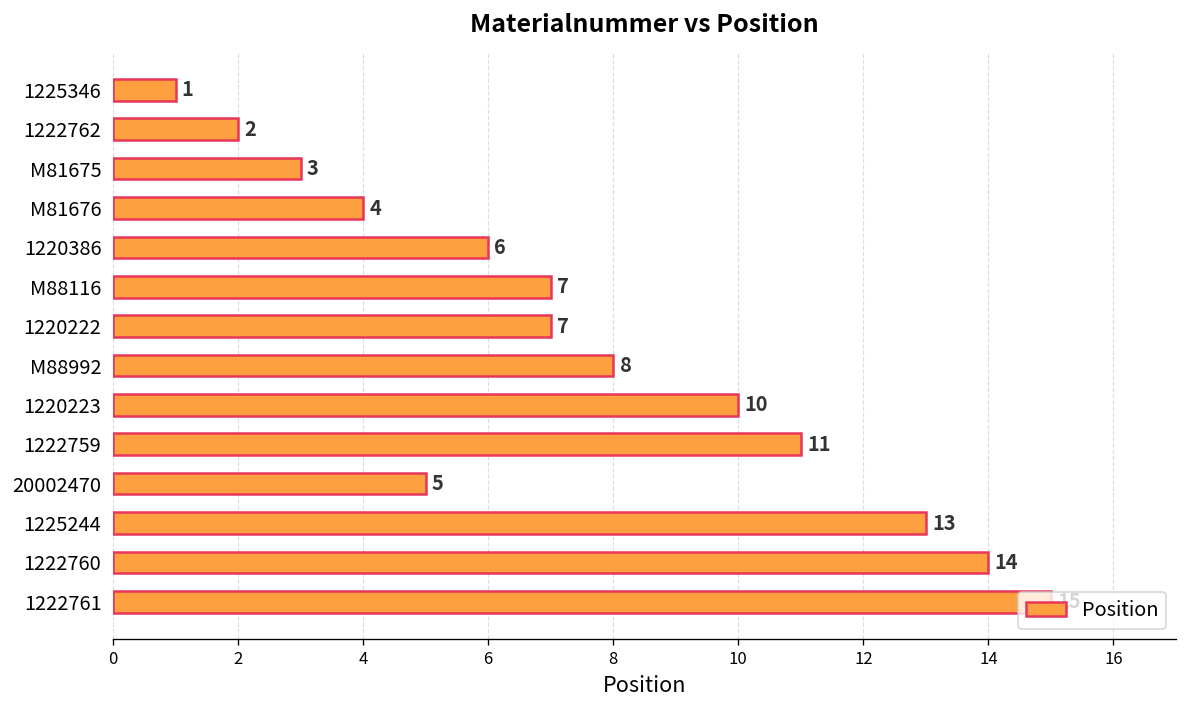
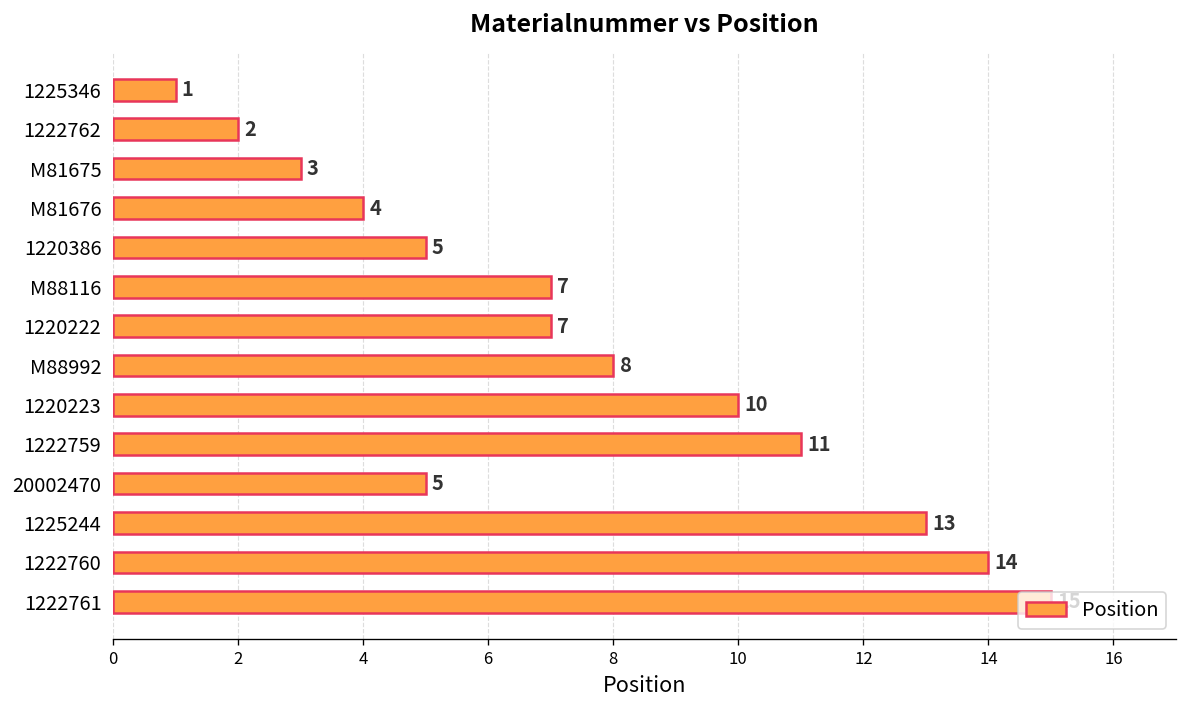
1220386: 6 -> 5
